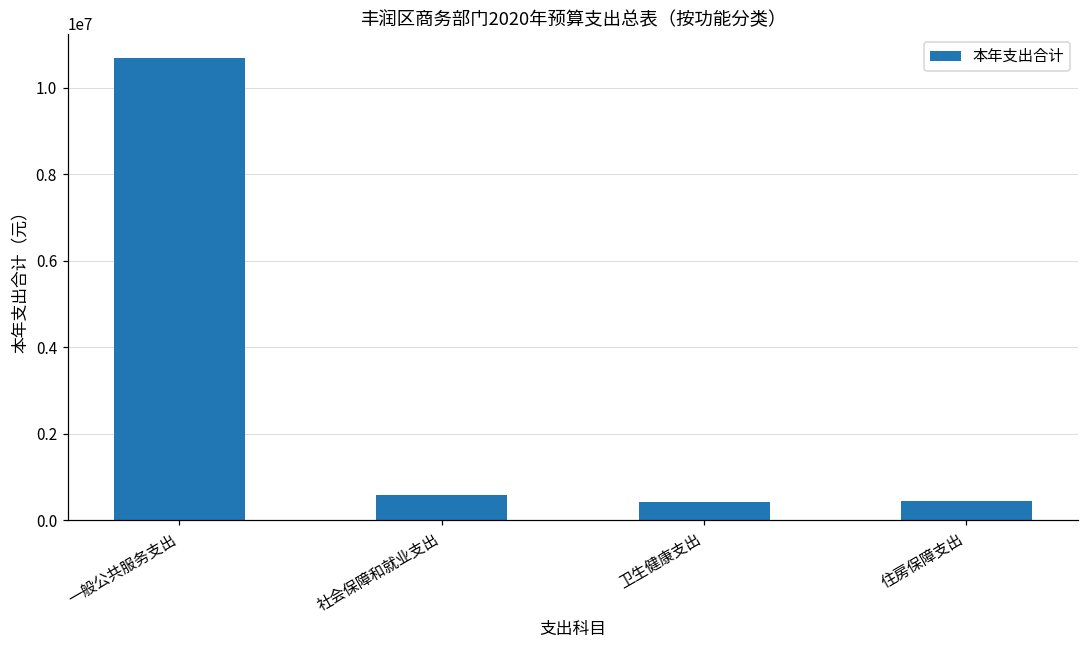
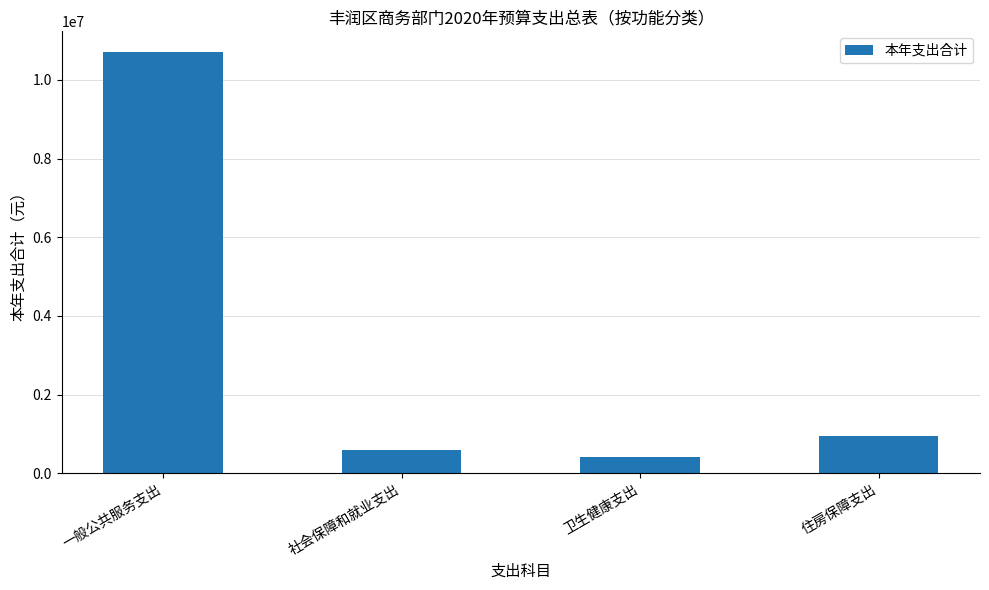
住房保障支出: 400000 -> 900000
